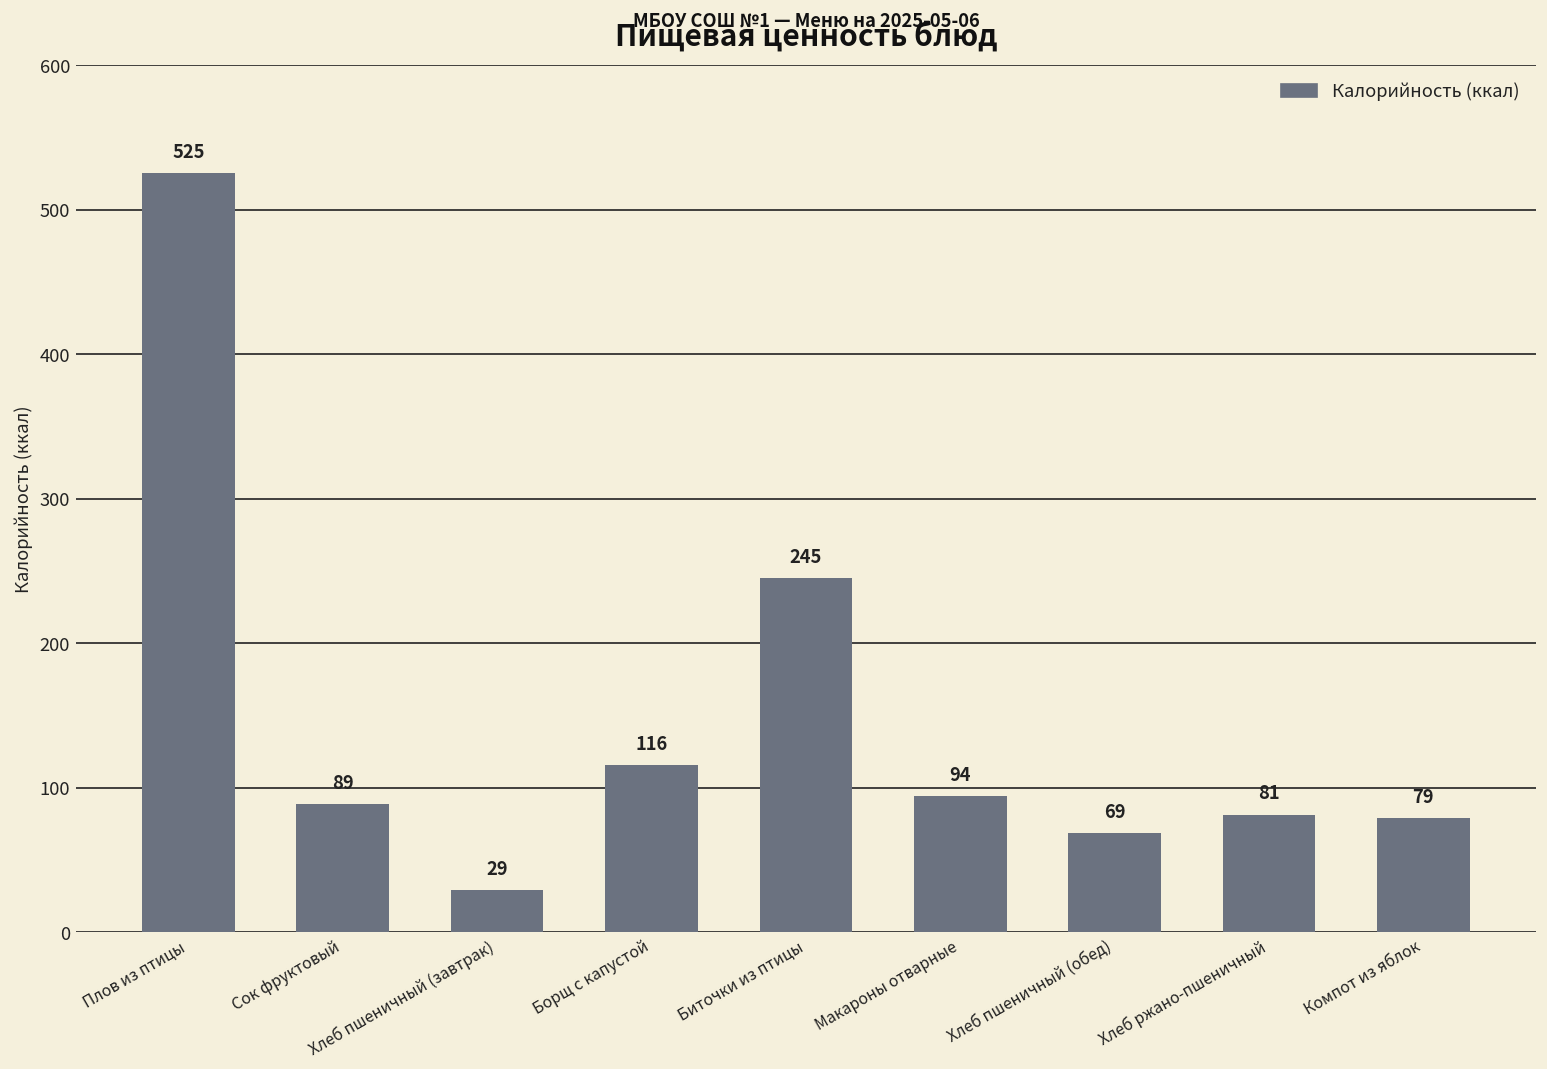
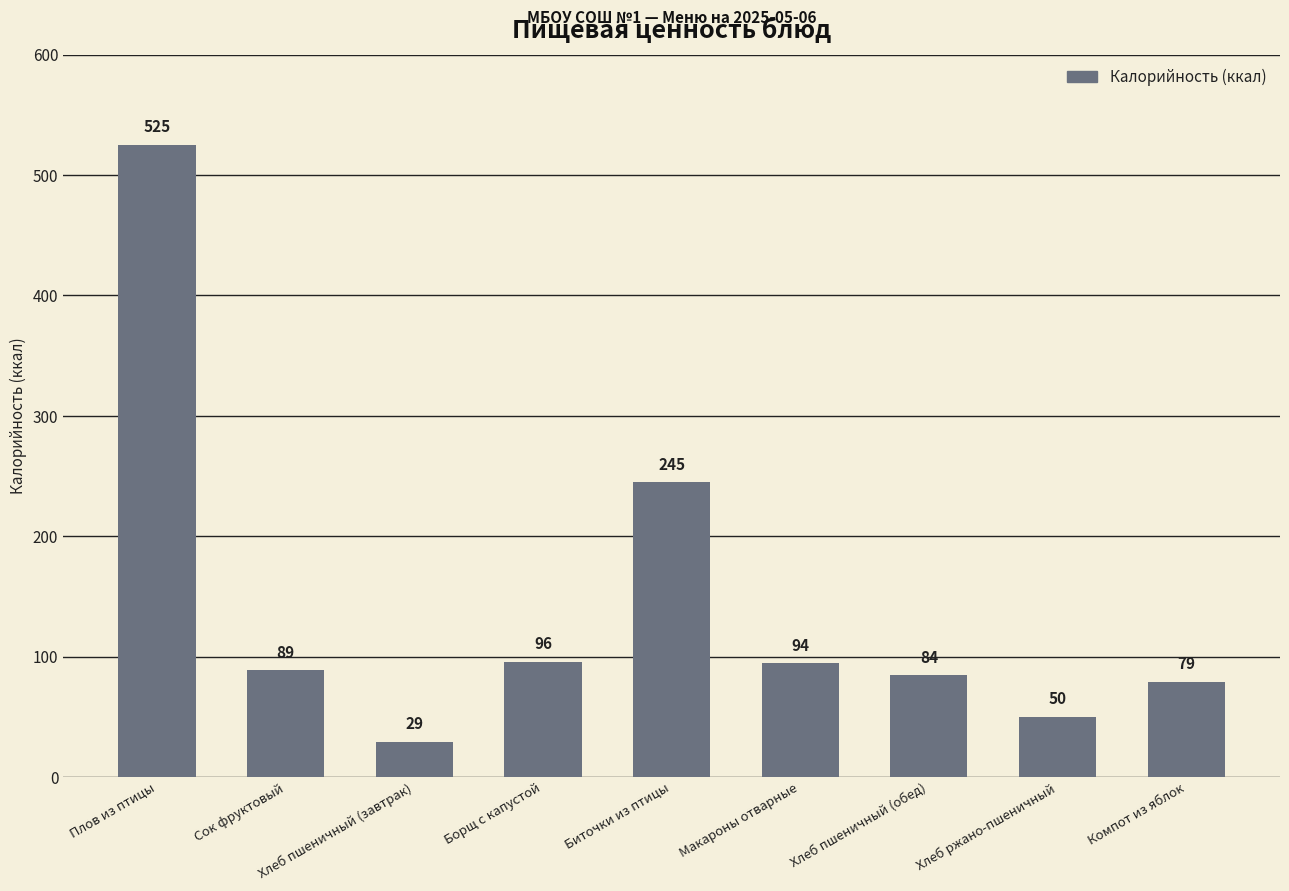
Борщ с капустой: 116 -> 96
Хлеб пшеничный (обед): 69 -> 84
Хлеб ржано-пшеничный: 81 -> 50
